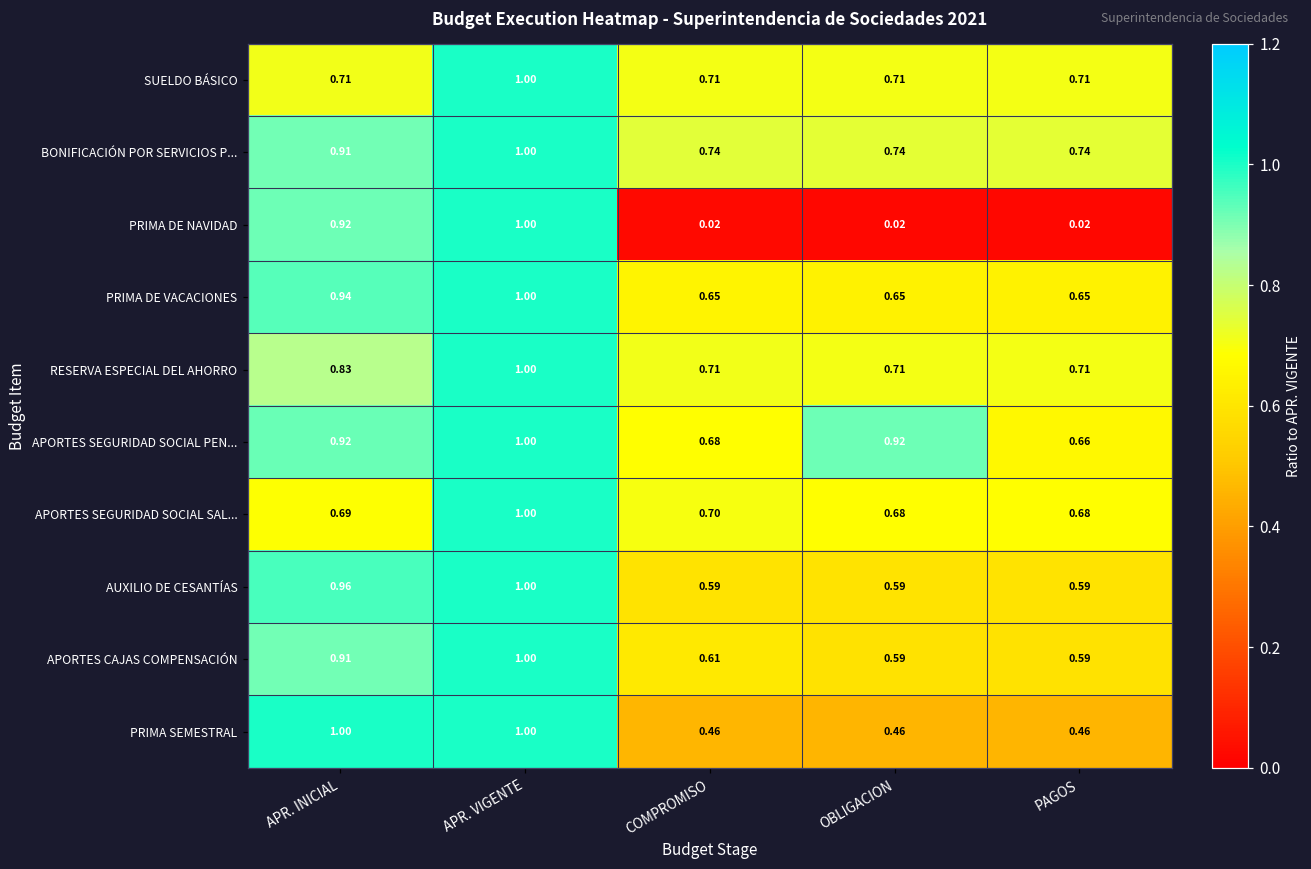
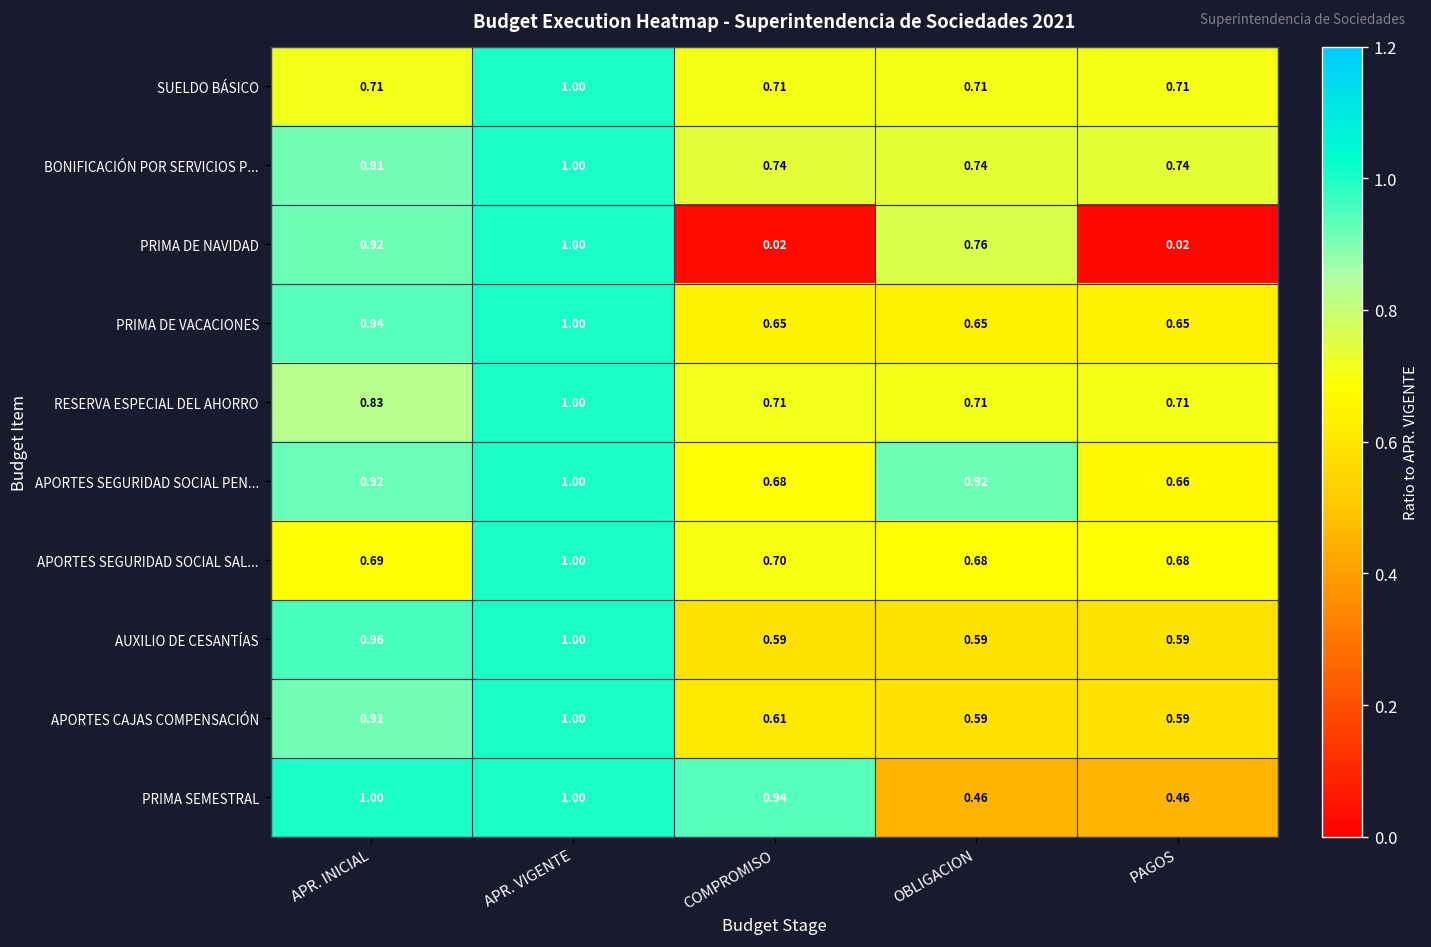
PRIMA DE NAVIDAD, OBLIGACION: 0.02 -> 0.76
PRIMA SEMESTRAL, COMPROMISO: 0.46 -> 0.94
